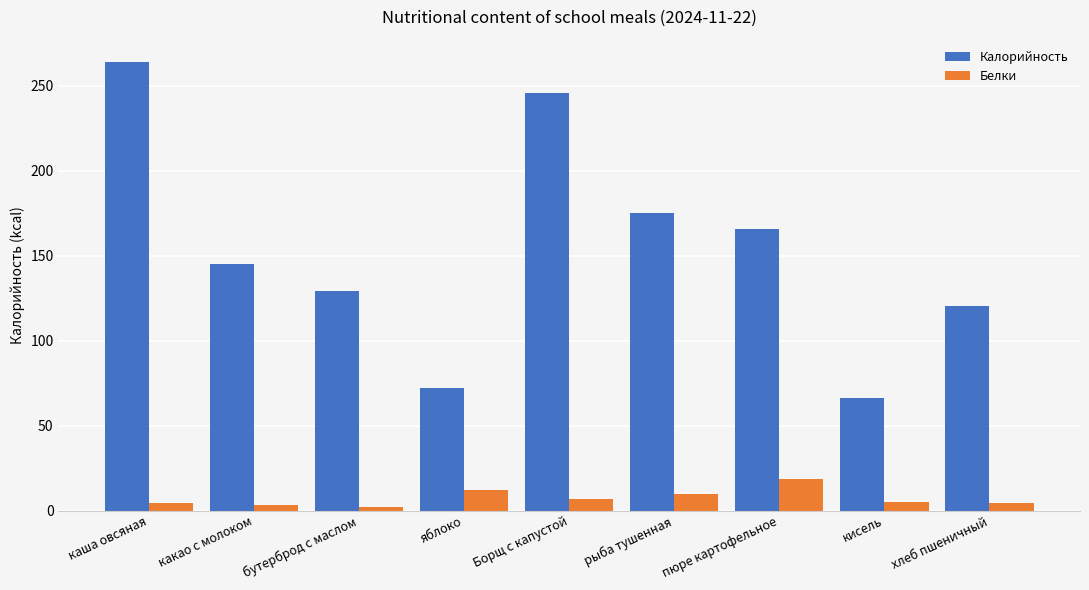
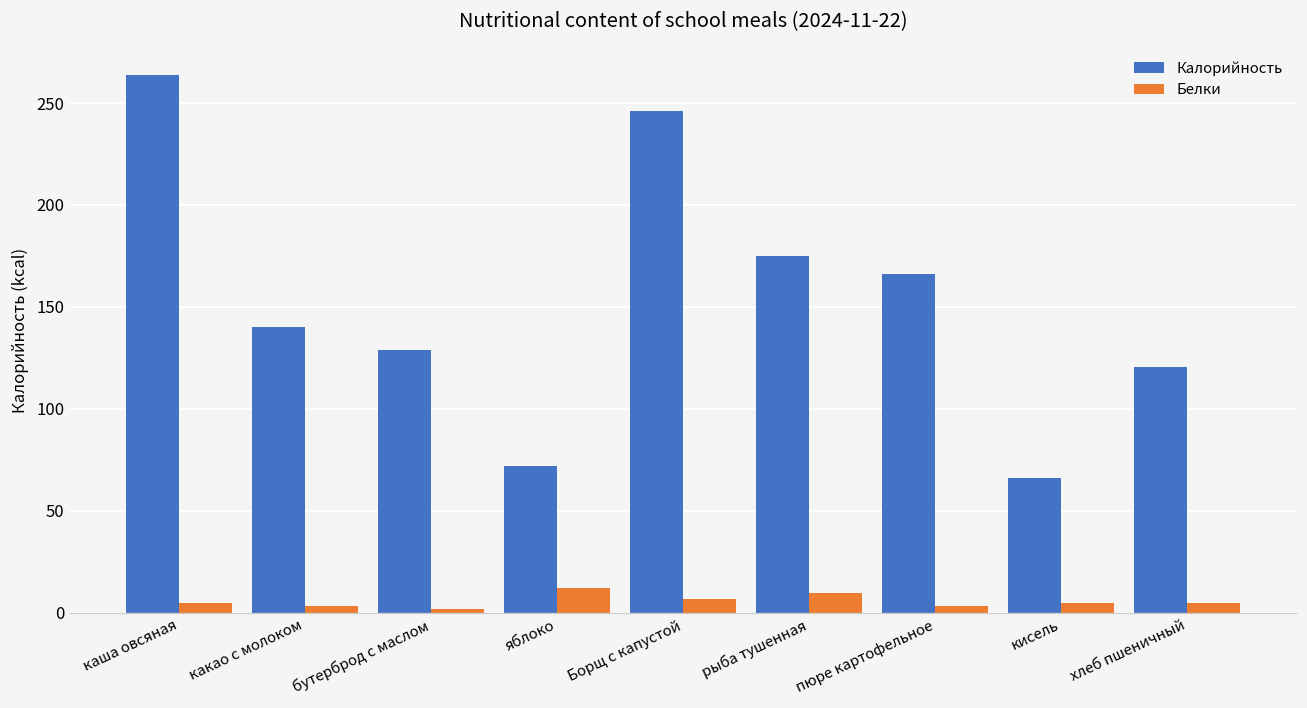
Калорийность, какао с молоком: 145 -> 140
Белки, пюре картофельное: 18 -> 3
